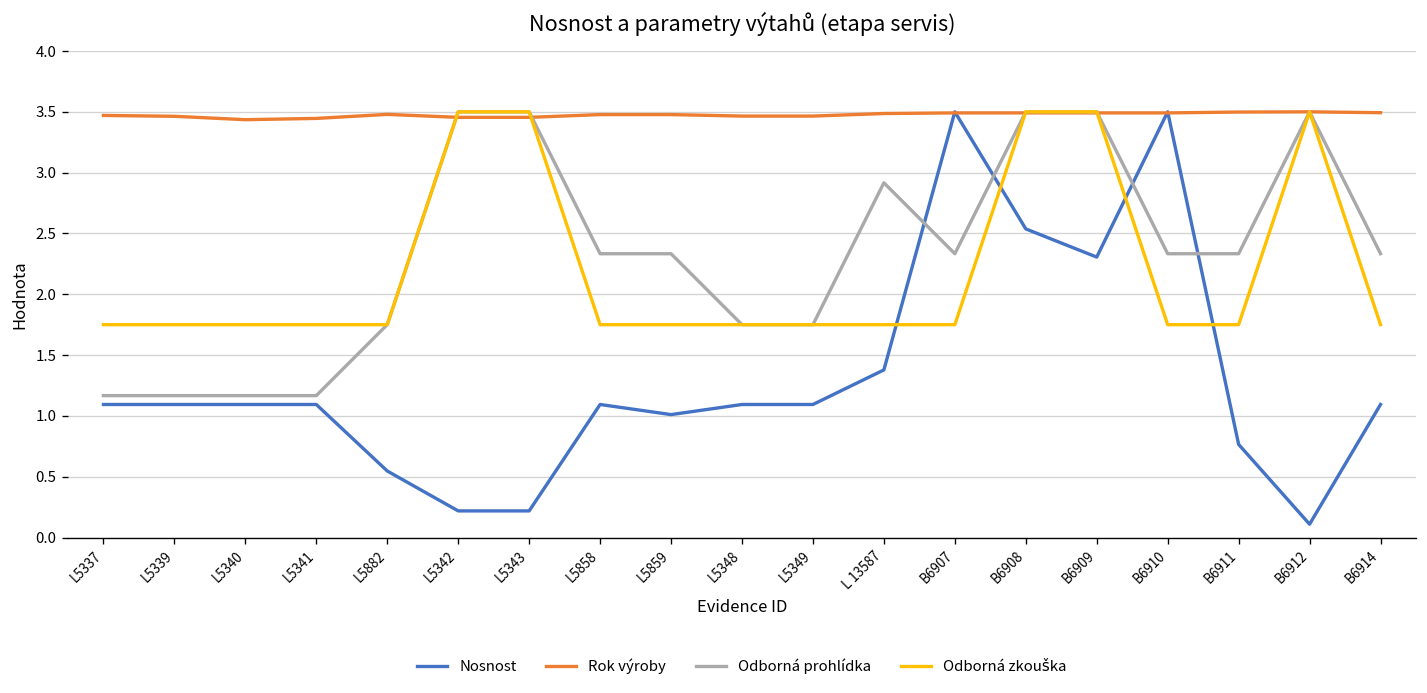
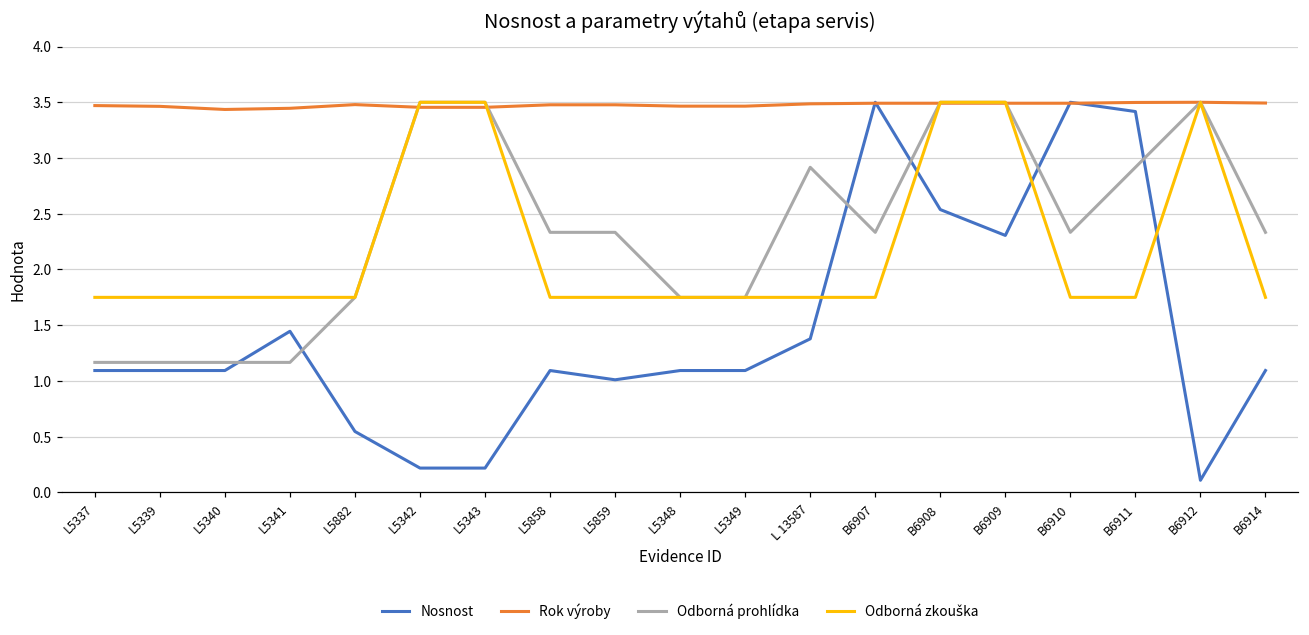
Nosnost, L5341: 1.09 -> 1.45
Nosnost, B6911: 0.77 -> 3.42
Odborná prohlídka, B6911: 2.33 -> 2.92
